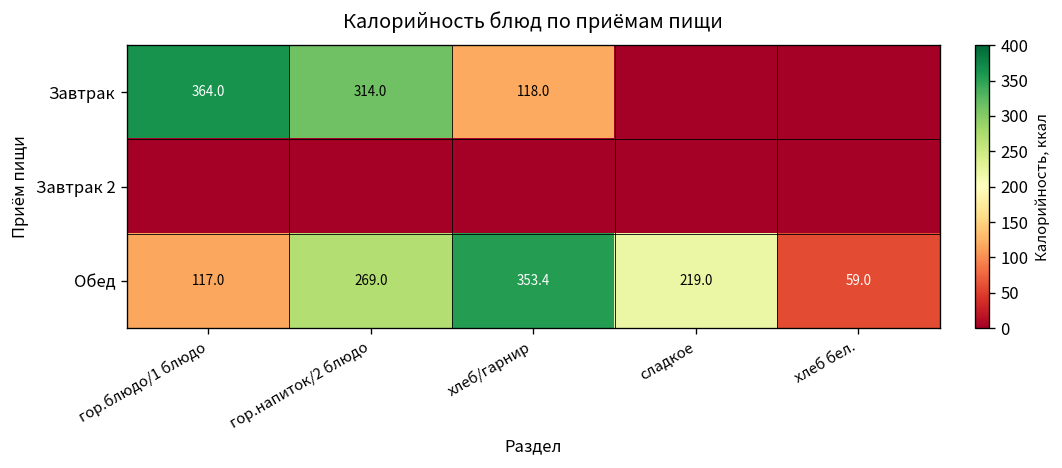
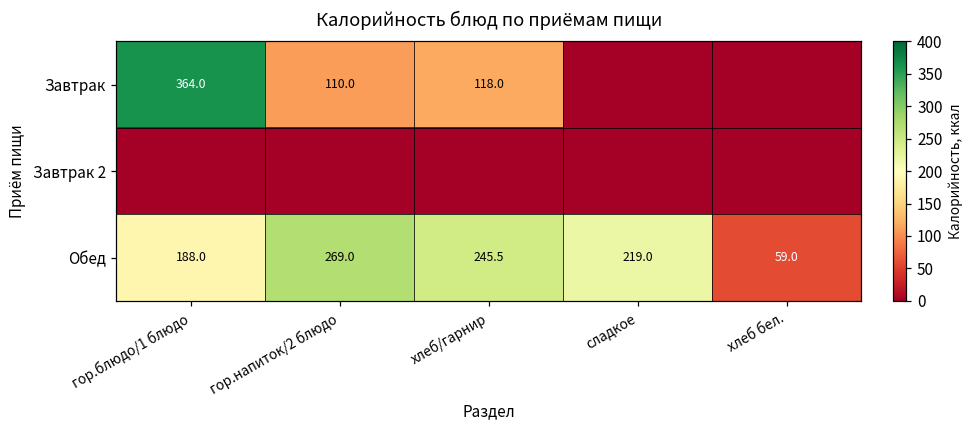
Завтрак, гор.напиток/2 блюдо: 314.0 -> 110.0
Обед, гор.блюдо/1 блюдо: 117.0 -> 188.0
Обед, хлеб/гарнир: 353.4 -> 245.5
